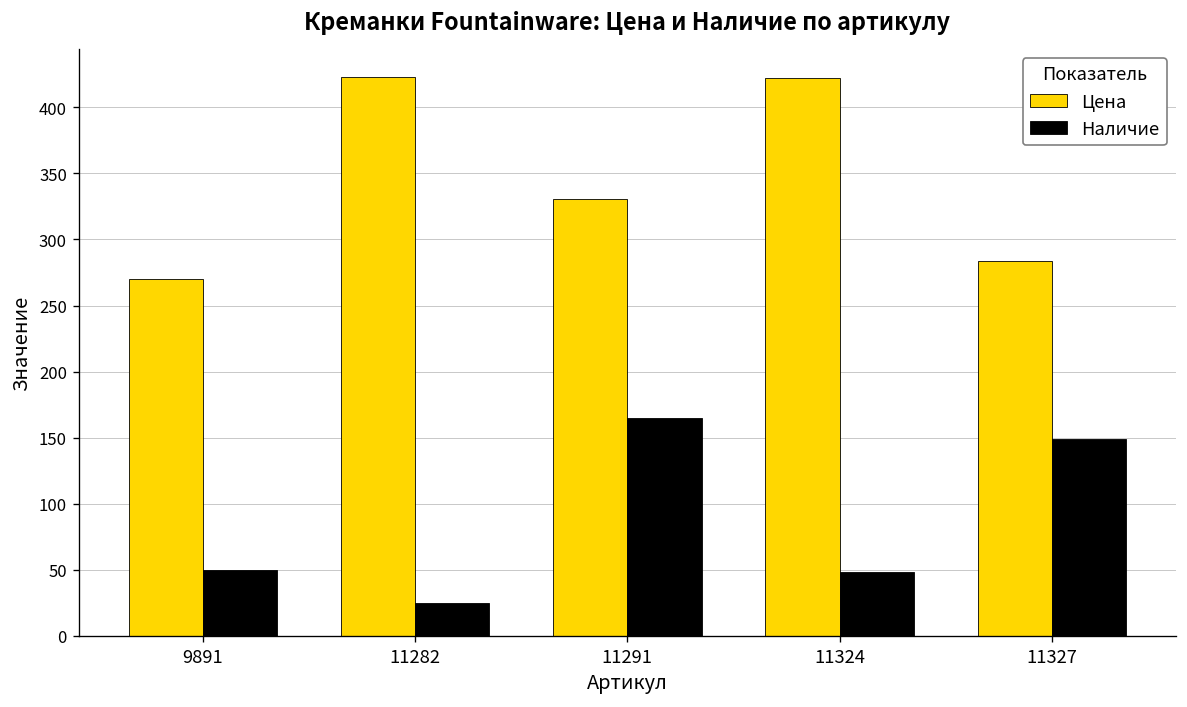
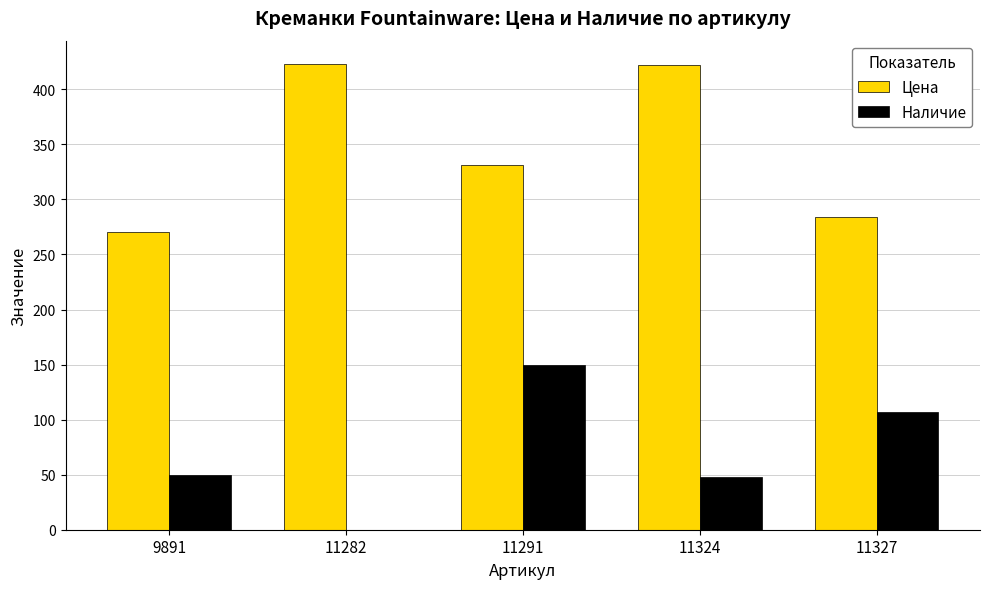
Наличие, 11282: 25 -> 0
Наличие, 11291: 165 -> 150
Наличие, 11327: 149 -> 107
